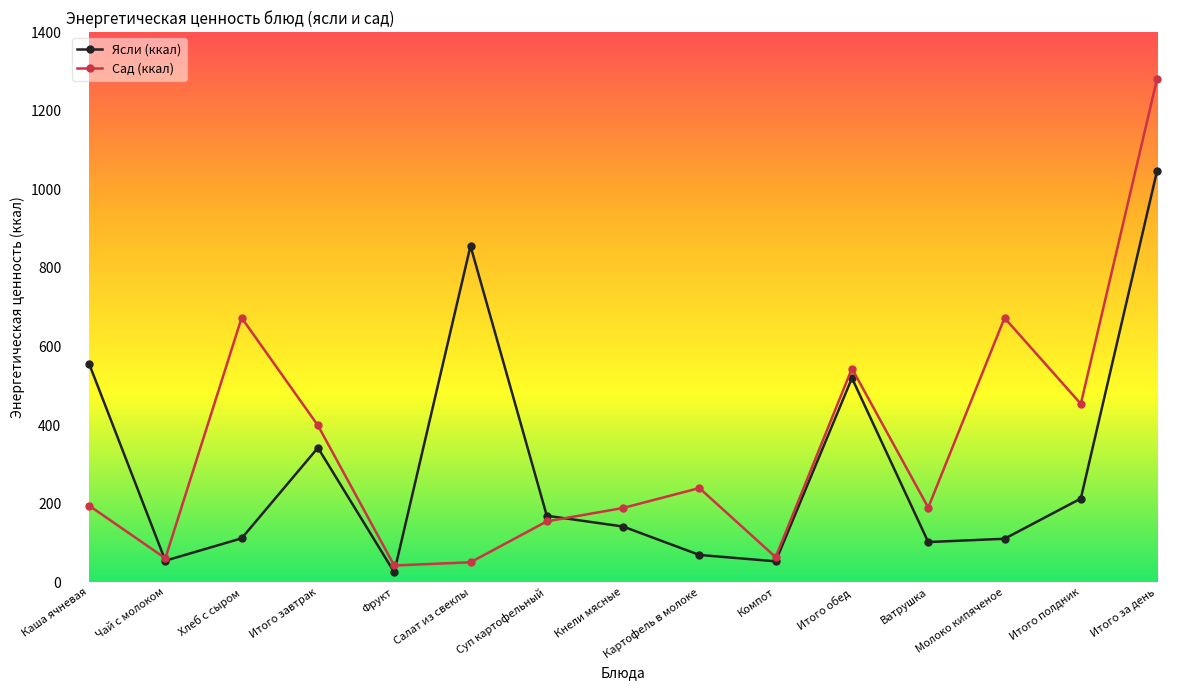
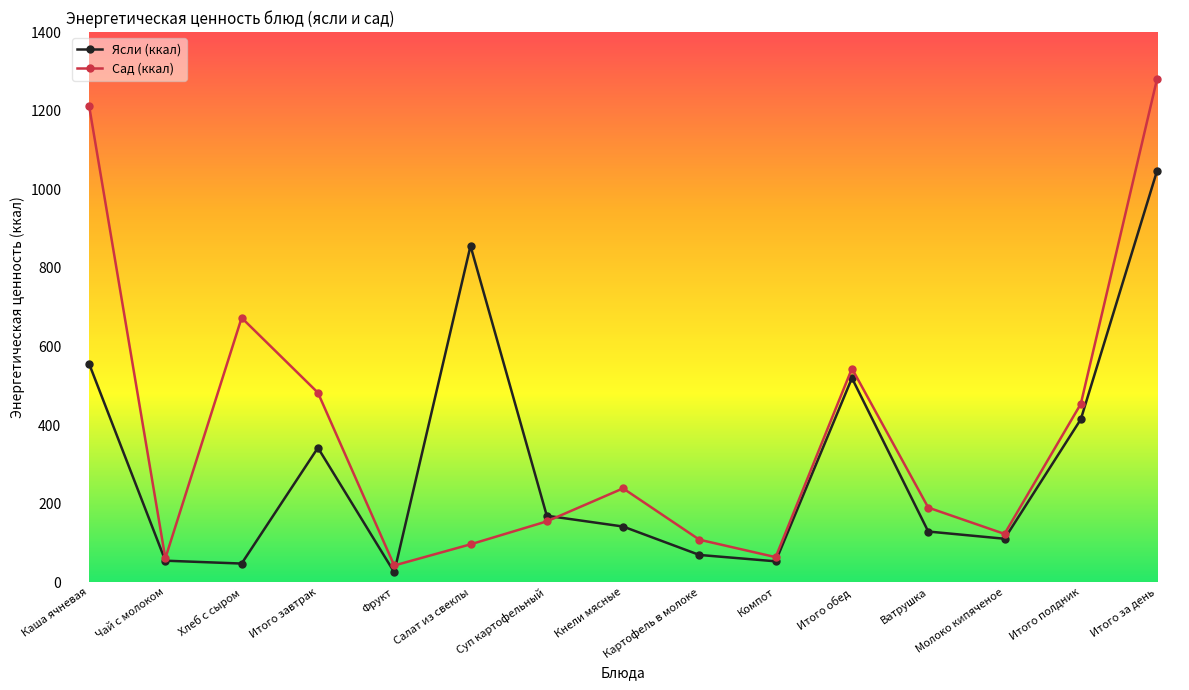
Сад (ккал), Каша ячневая: 200 -> 1210
Ясли (ккал), Хлеб с сыром: 110 -> 50
Сад (ккал), Итого завтрак: 400 -> 480
Сад (ккал), Салат из свеклы: 50 -> 100
Сад (ккал), Кнели мясные: 190 -> 240
Сад (ккал), Картофель в молоке: 240 -> 110
Ясли (ккал), Ватрушка: 100 -> 130
Сад (ккал), Молоко кипяченое: 670 -> 120
Ясли (ккал), Итого полдник: 210 -> 410
